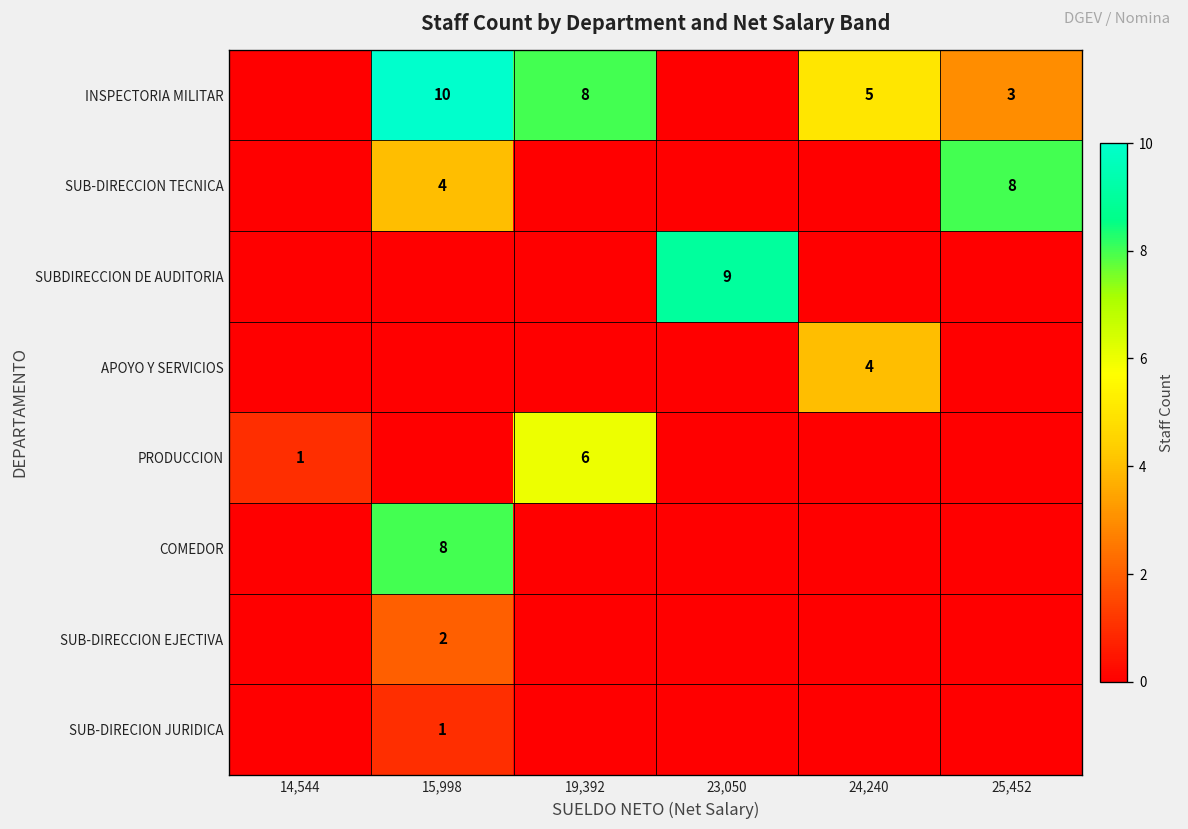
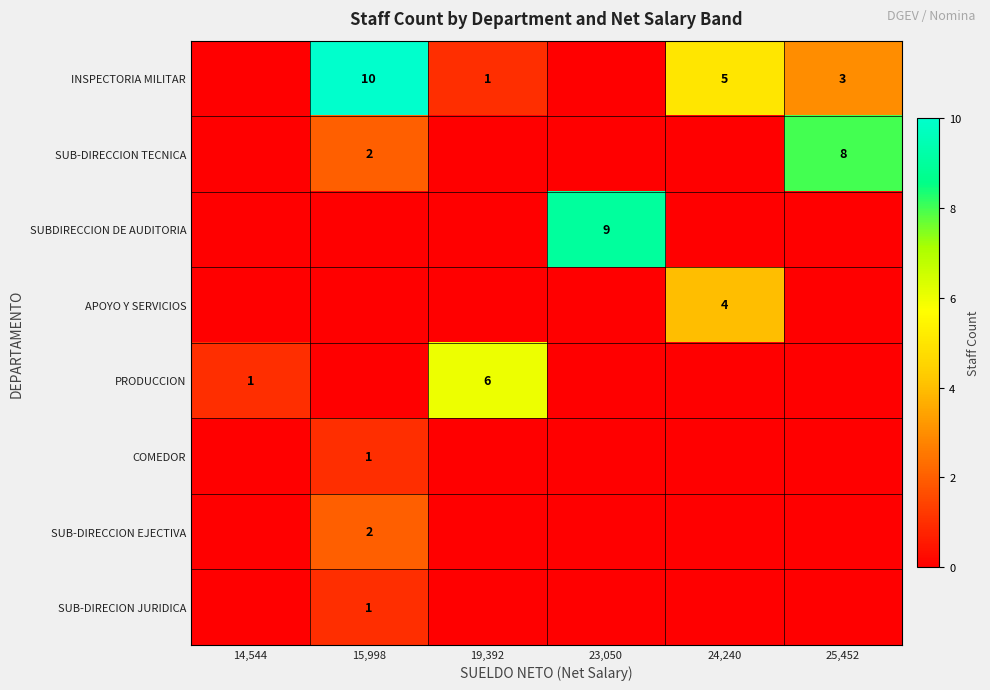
INSPECTORIA MILITAR, 19,392: 8 -> 1
SUB-DIRECCION TECNICA, 15,998: 4 -> 2
COMEDOR, 15,998: 8 -> 1
